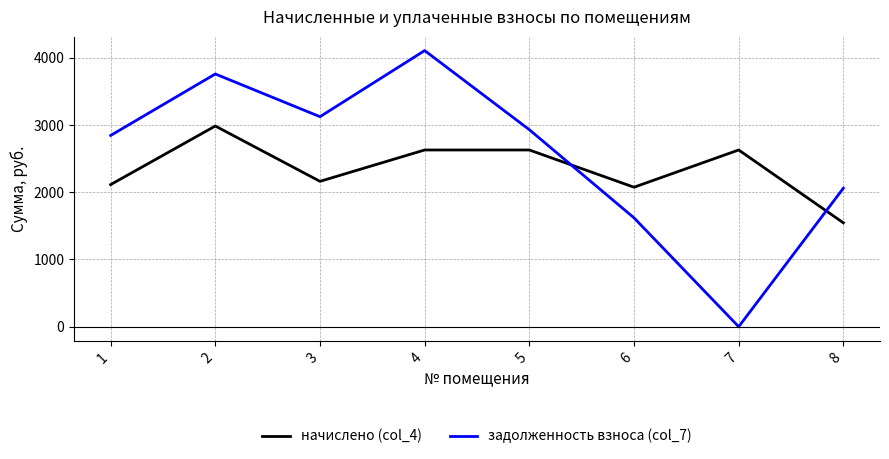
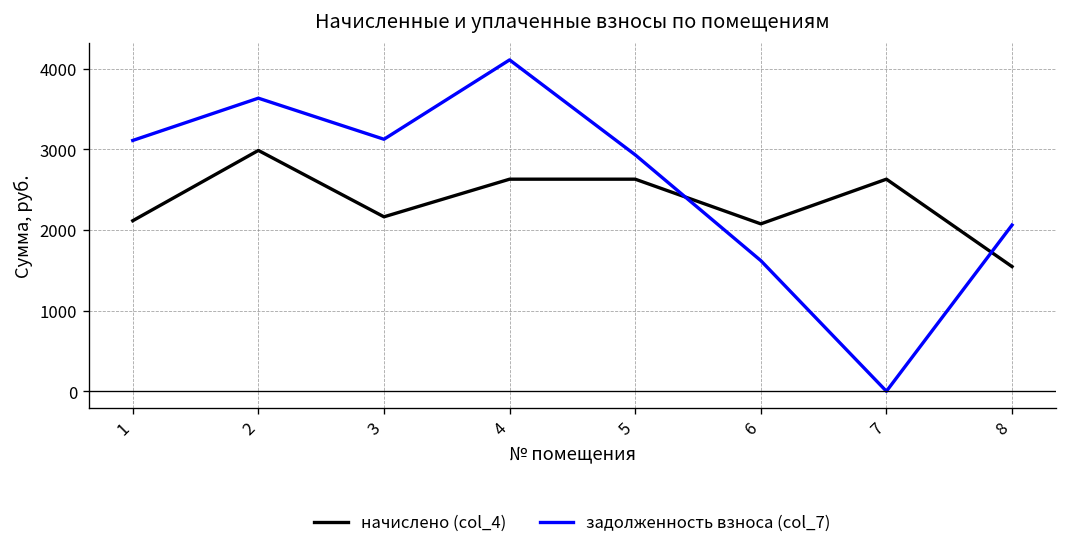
задолженность взноса (col_7), 1: 2800 -> 3100
задолженность взноса (col_7), 2: 3800 -> 3600
